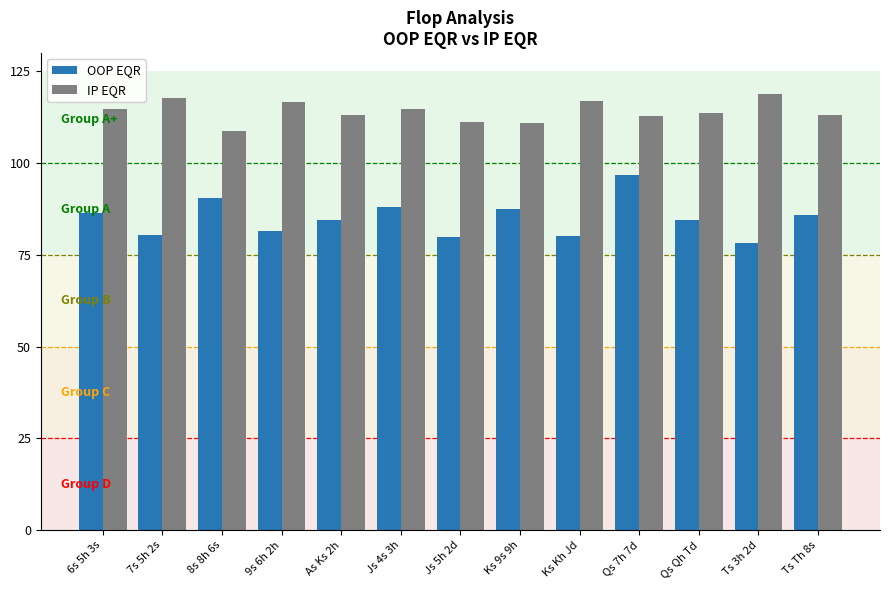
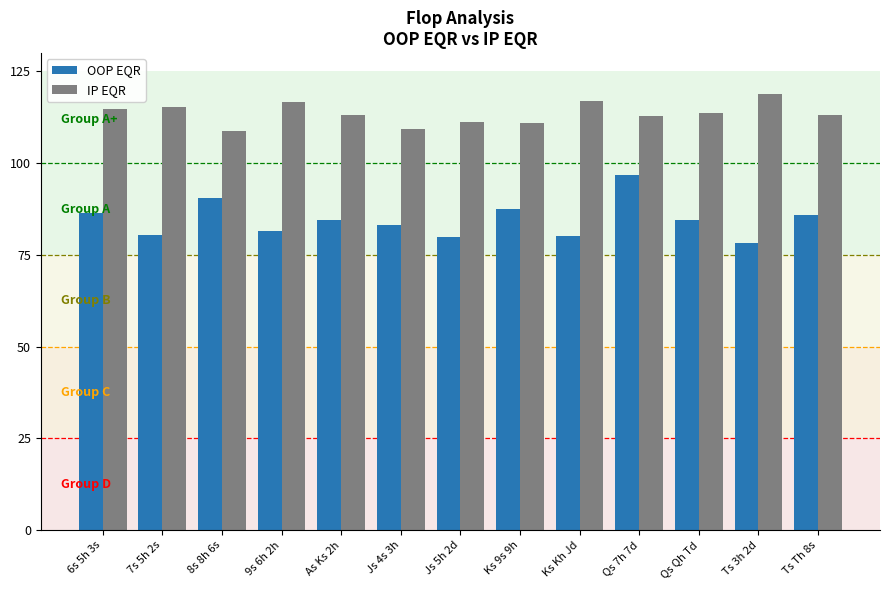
IP EQR, 7s 5h 2s: 118 -> 115
OOP EQR, Js 4s 3h: 88 -> 83
IP EQR, Js 4s 3h: 115 -> 109
